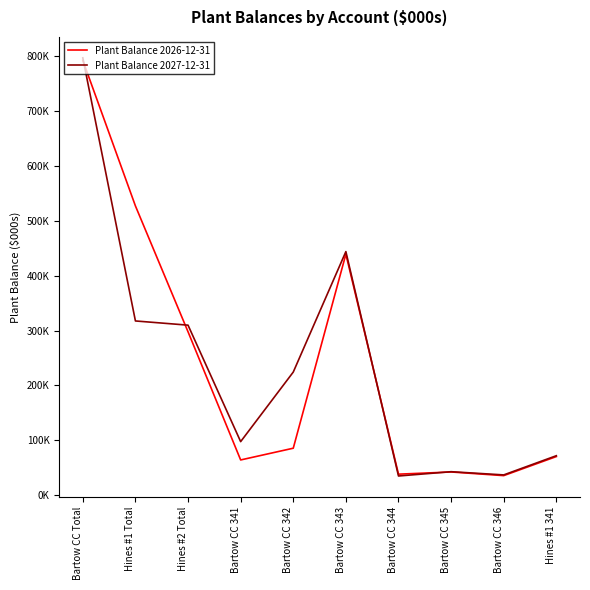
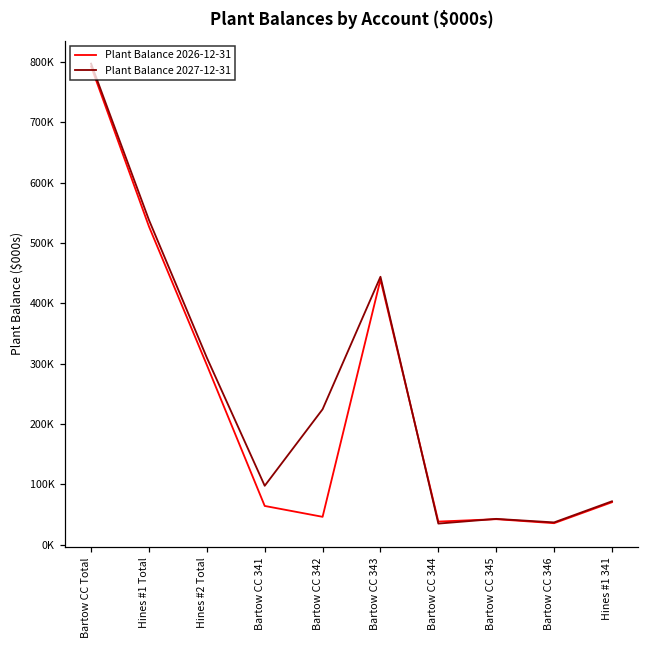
Plant Balance 2027-12-31, Hines #1 Total: 320000 -> 540000
Plant Balance 2026-12-31, Bartow CC 342: 90000 -> 50000
